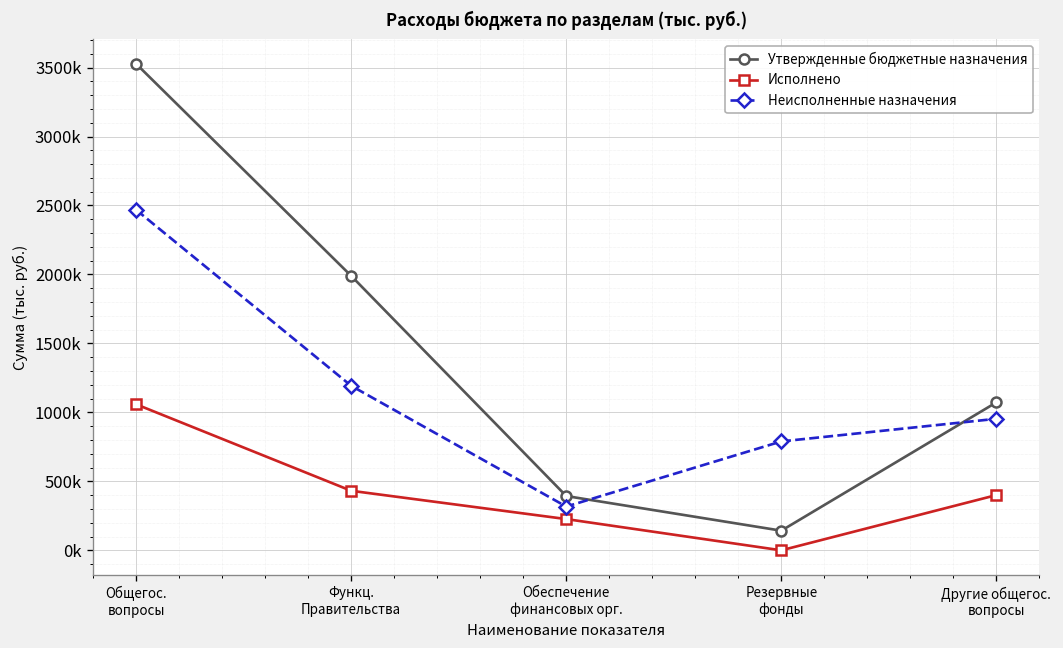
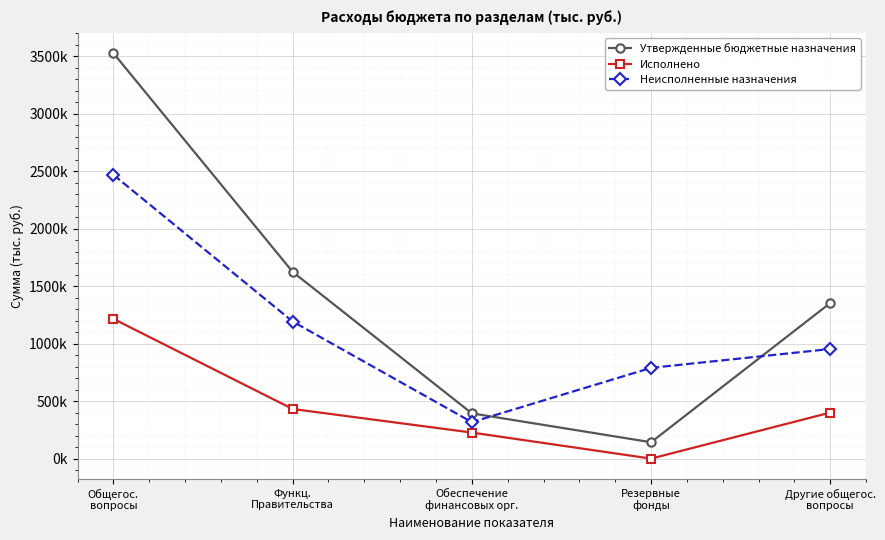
Исполнено, Общегос. вопросы: 1060000 -> 1220000
Утвержденные бюджетные назначения, Функц. Правительства: 1990000 -> 1620000
Утвержденные бюджетные назначения, Другие общегос. вопросы: 1070000 -> 1350000
